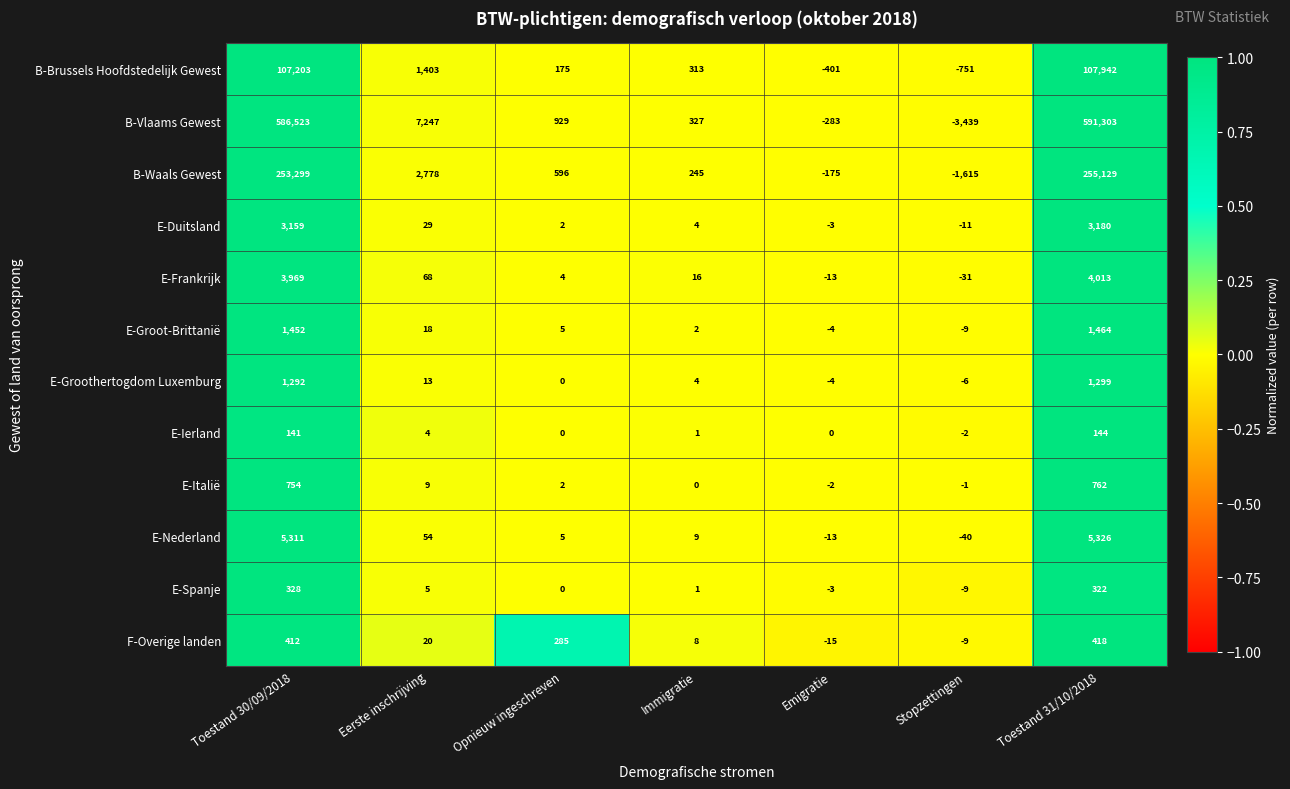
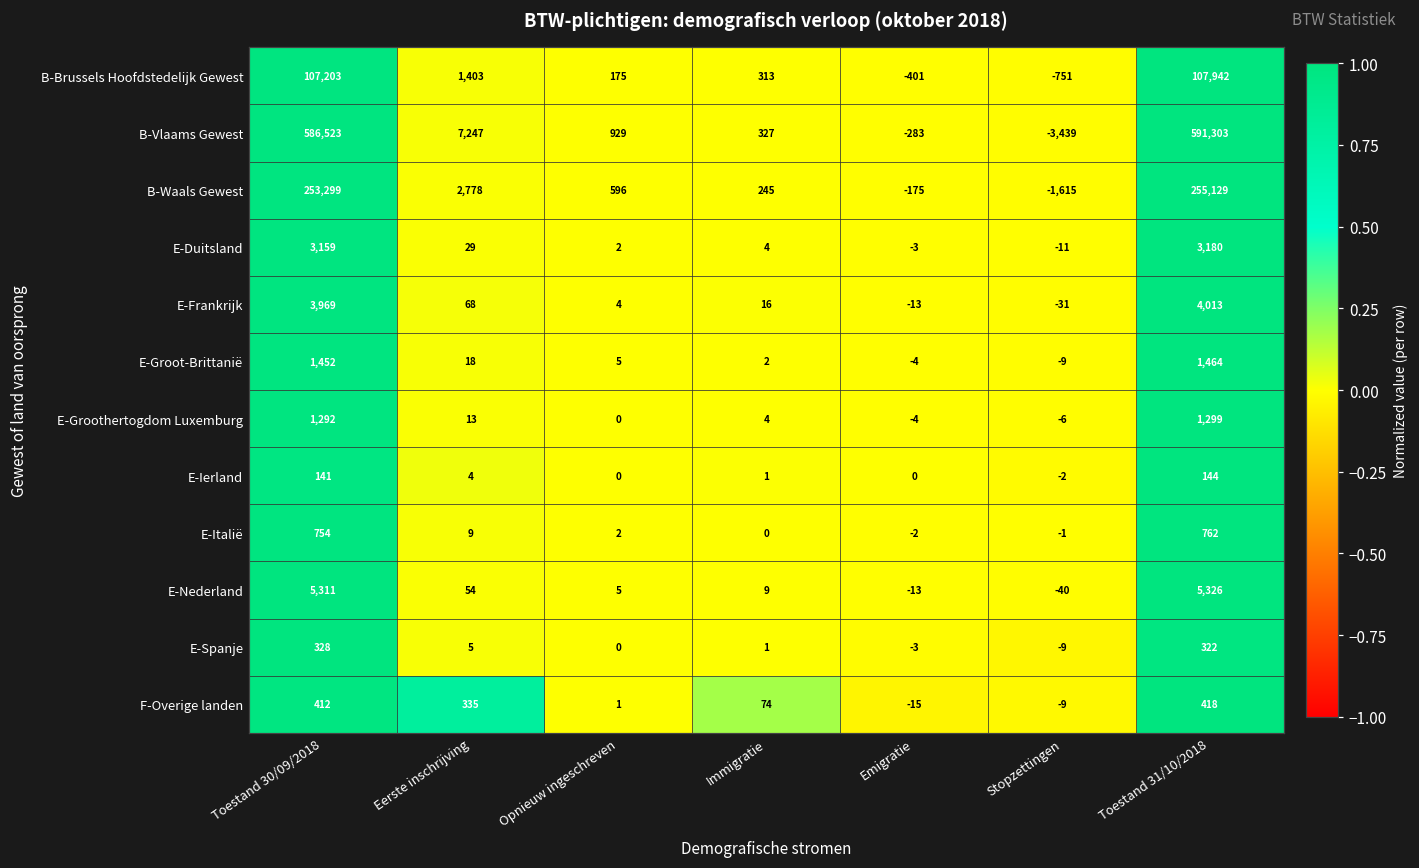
F-Overige landen, Eerste inschrijving: 20 -> 335
F-Overige landen, Opnieuw ingeschreven: 285 -> 1
F-Overige landen, Immigratie: 8 -> 74
